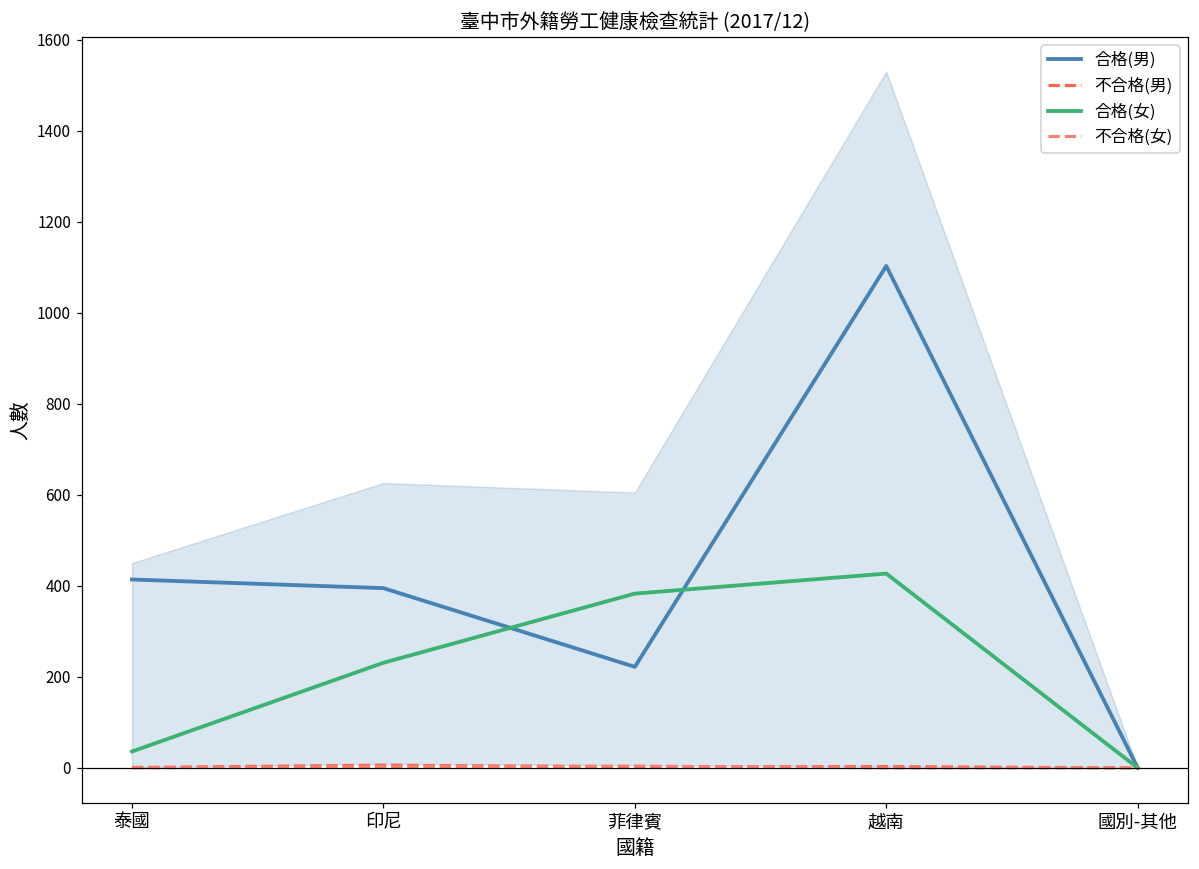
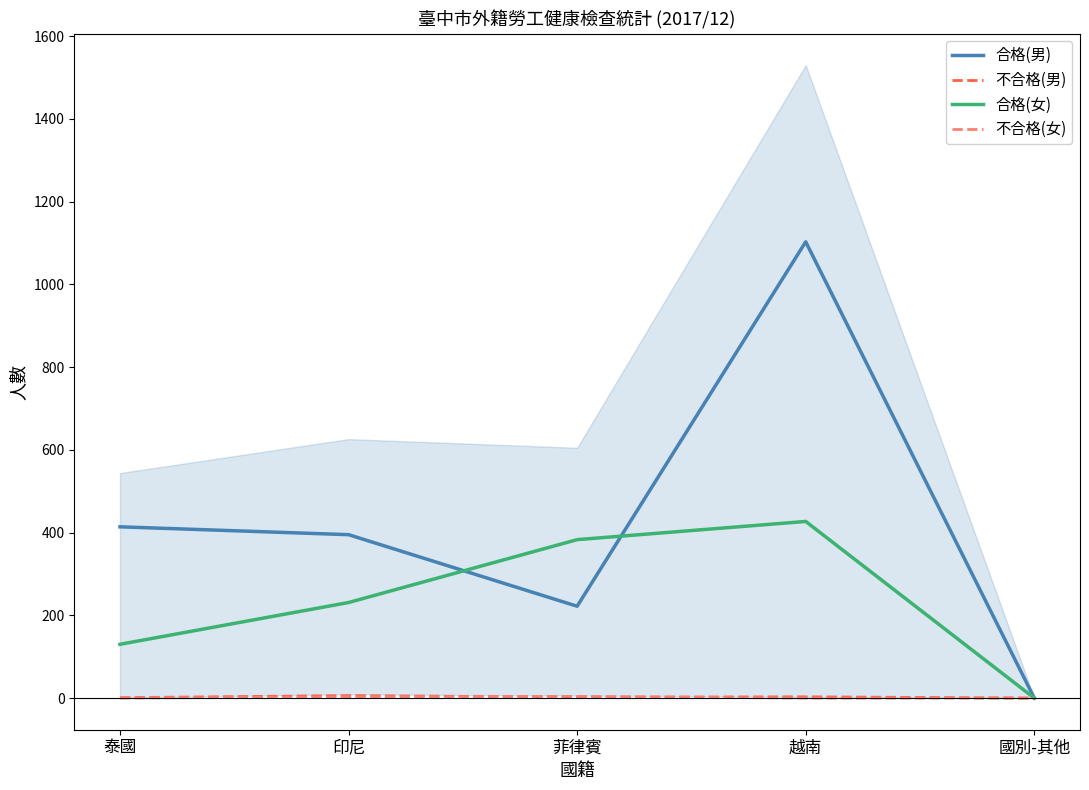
合格(女), 泰國: 40 -> 130
